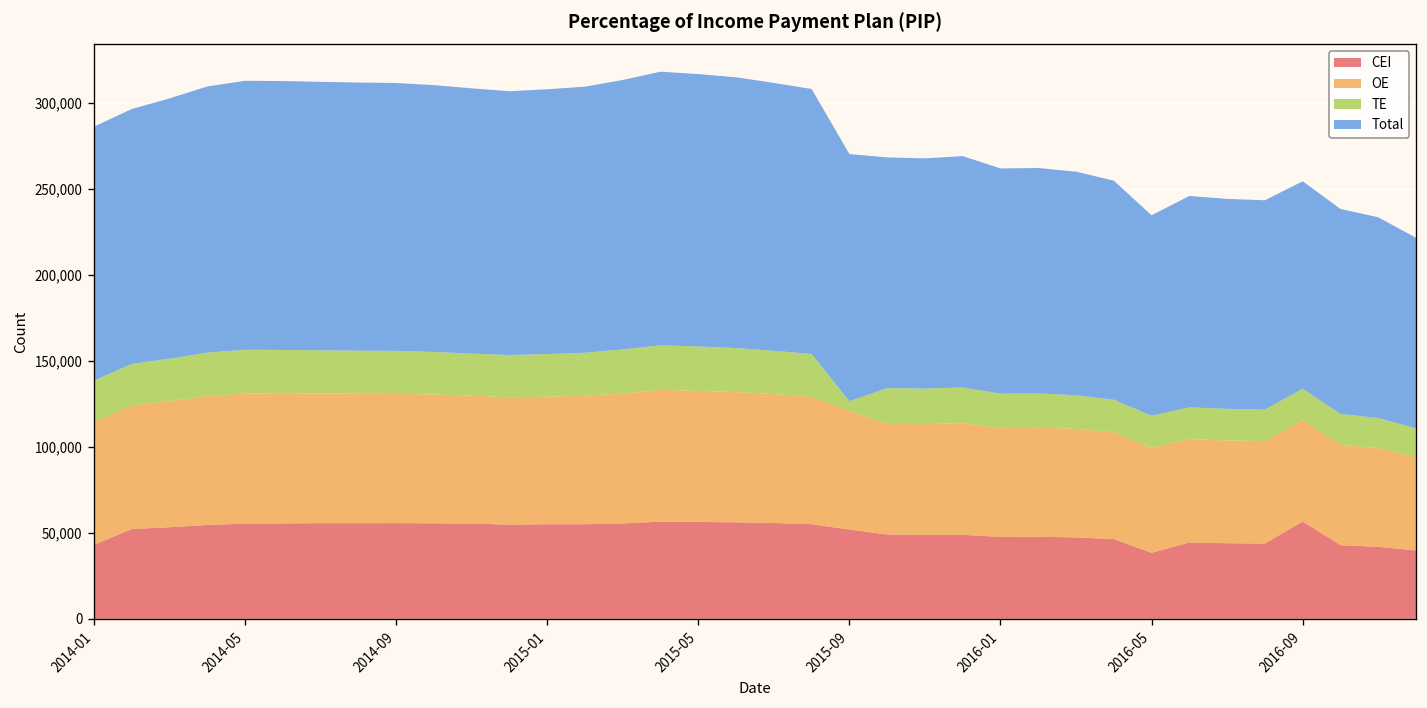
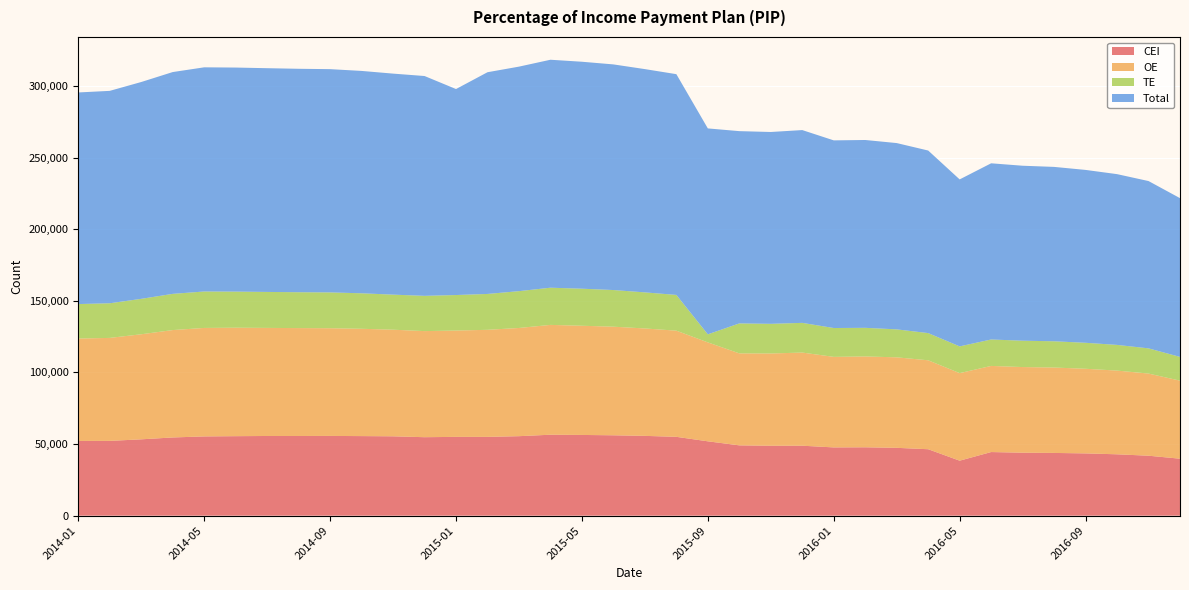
CEI, 2014-01: 43,000 -> 52,000
Total, 2015-01: 154,000 -> 144,000
CEI, 2016-09: 57,000 -> 43,000
